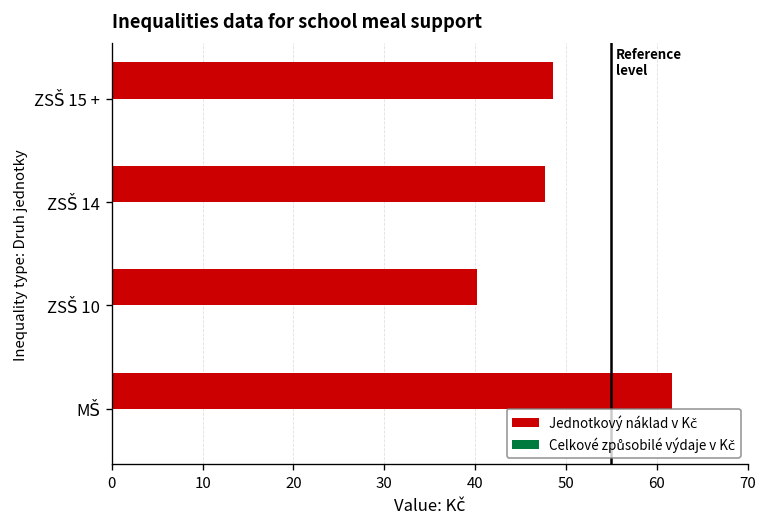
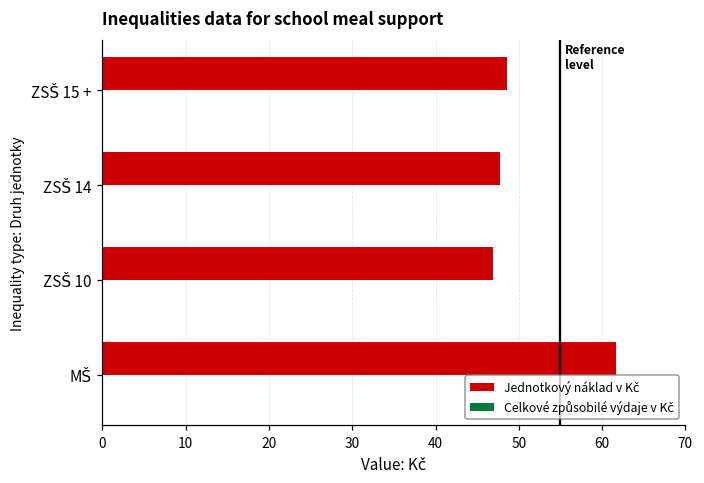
Jednotkový náklad v Kč, ZSŠ 10: 40 -> 47
